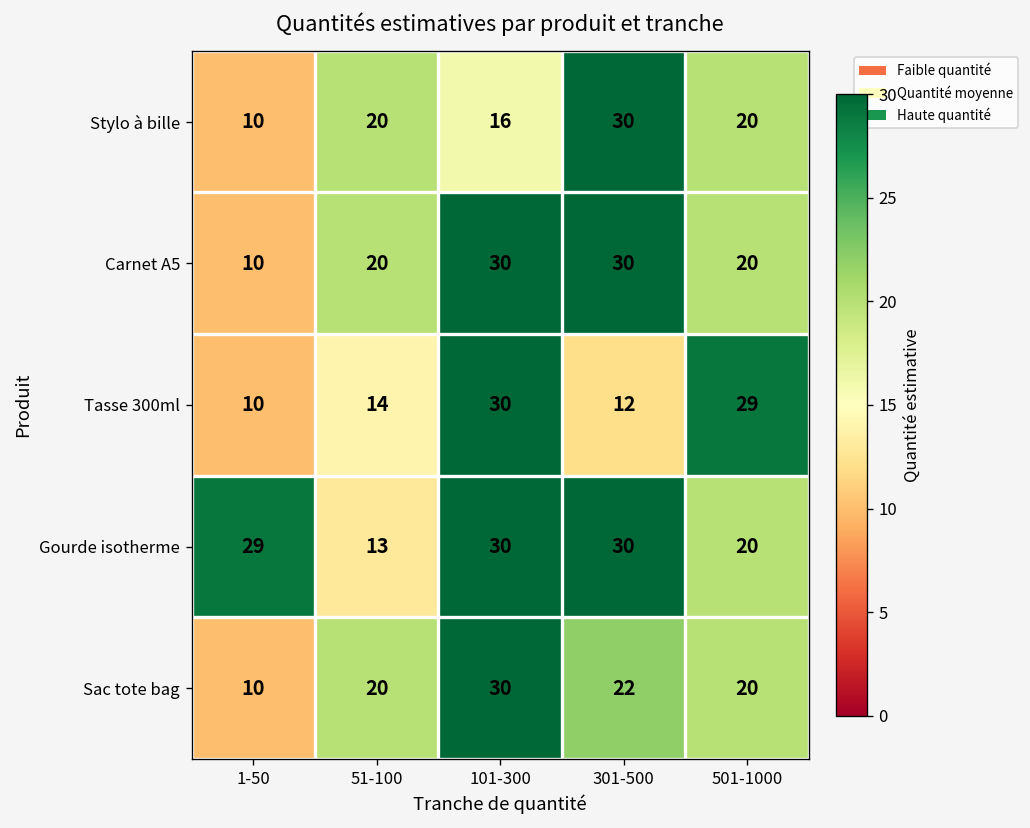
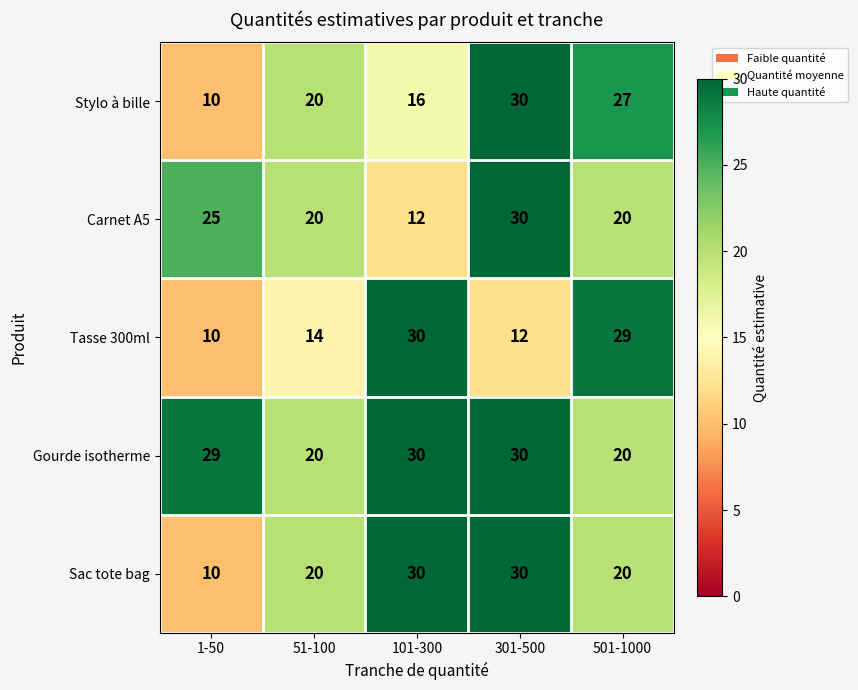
Stylo à bille, 501-1000: 20 -> 27
Carnet A5, 1-50: 10 -> 25
Carnet A5, 101-300: 30 -> 12
Gourde isotherme, 51-100: 13 -> 20
Sac tote bag, 301-500: 22 -> 30
